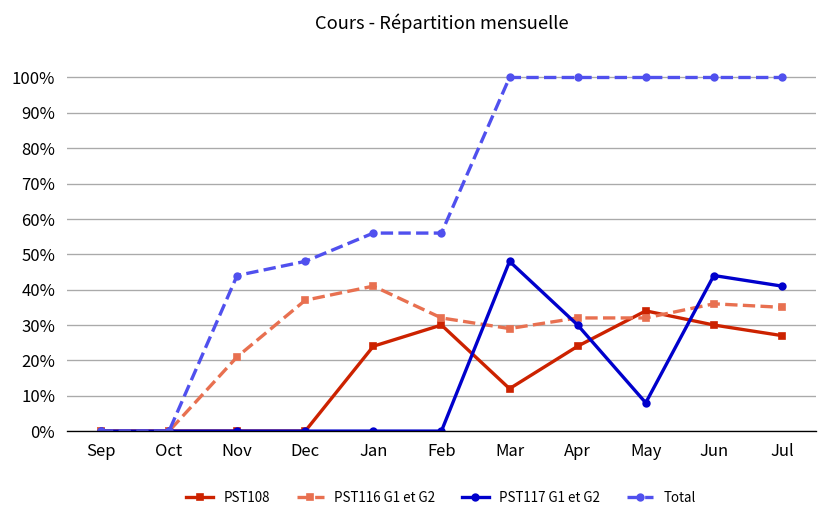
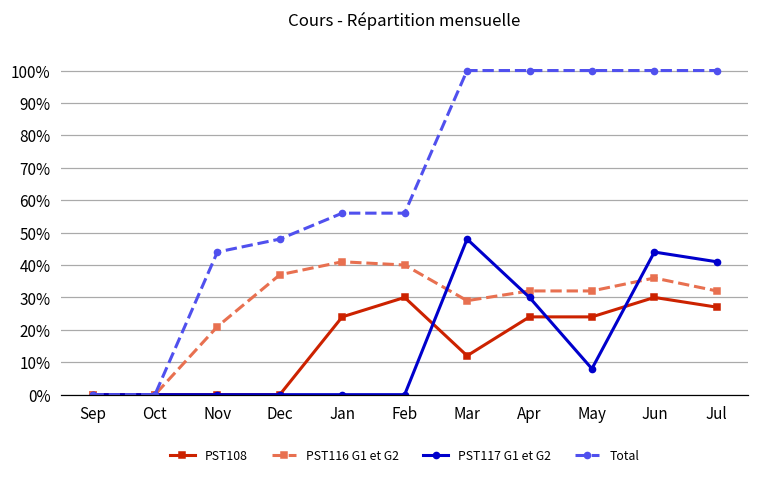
PST116 G1 et G2, Feb: 32% -> 40%
PST108, May: 34% -> 24%
PST116 G1 et G2, Jul: 35% -> 32%
